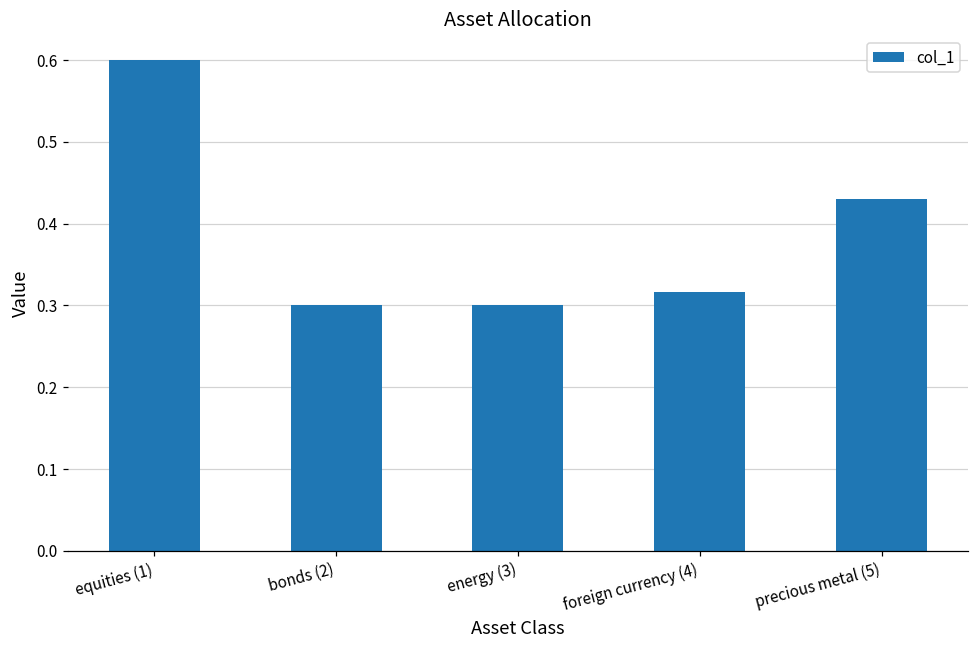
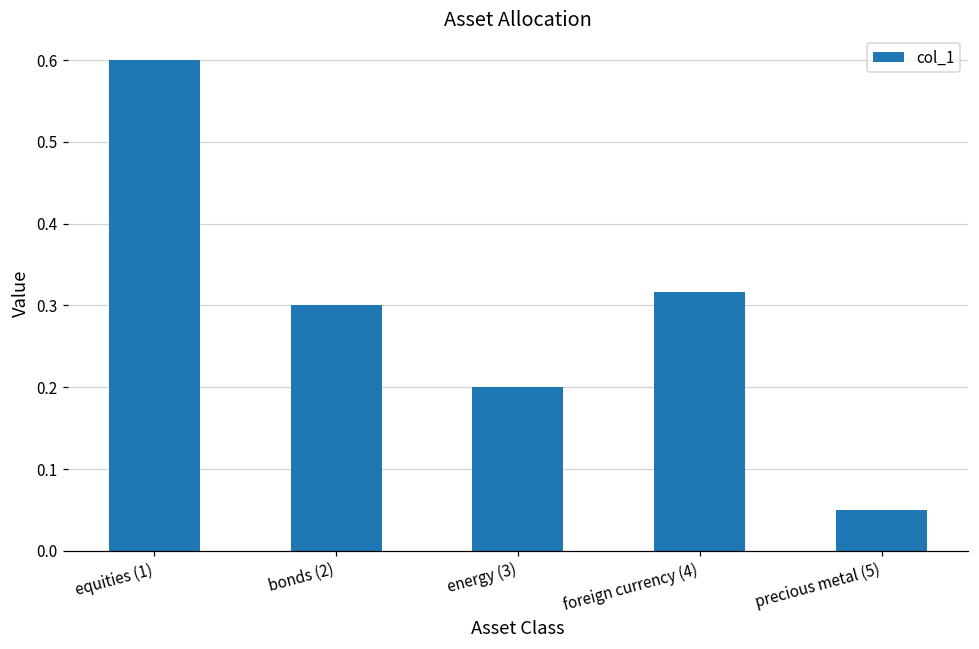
energy (3): 0.3 -> 0.2
precious metal (5): 0.43 -> 0.05
